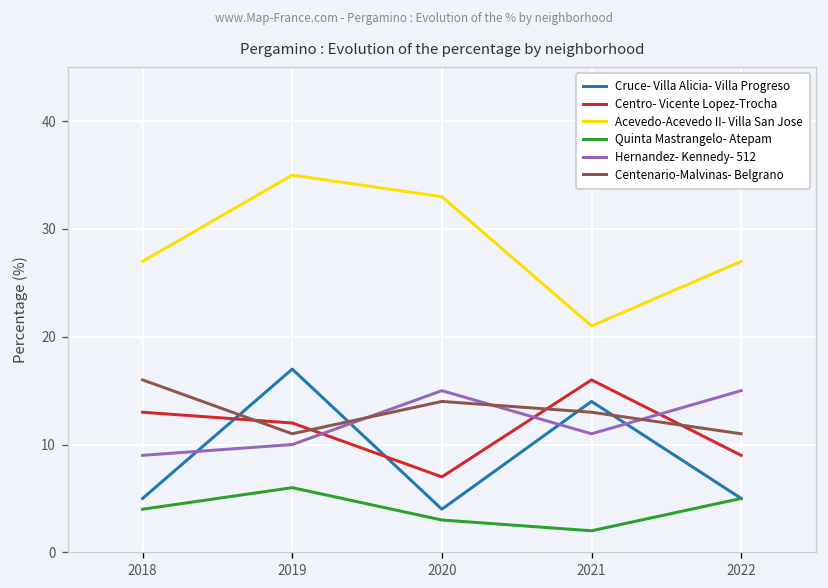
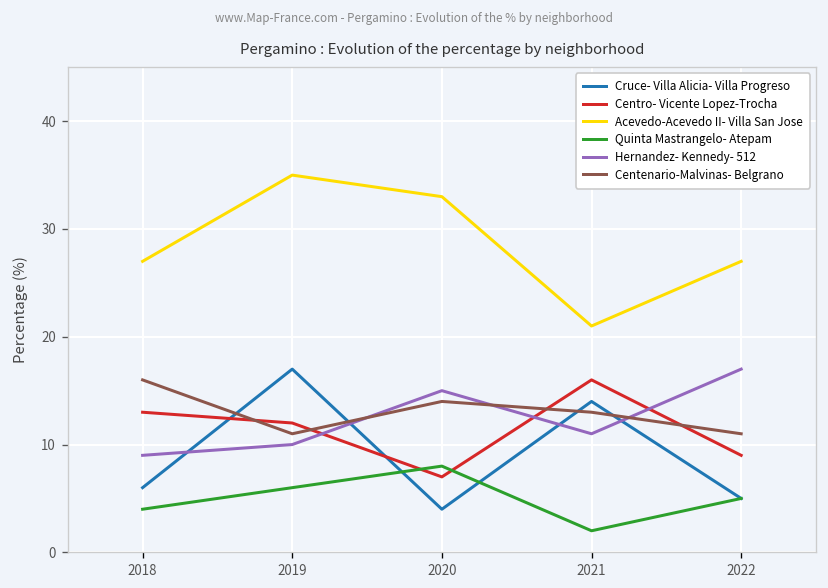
Cruce- Villa Alicia- Villa Progreso, 2018: 5 -> 6
Quinta Mastrangelo- Atepam, 2020: 3 -> 8
Hernandez- Kennedy- 512, 2022: 15 -> 17
